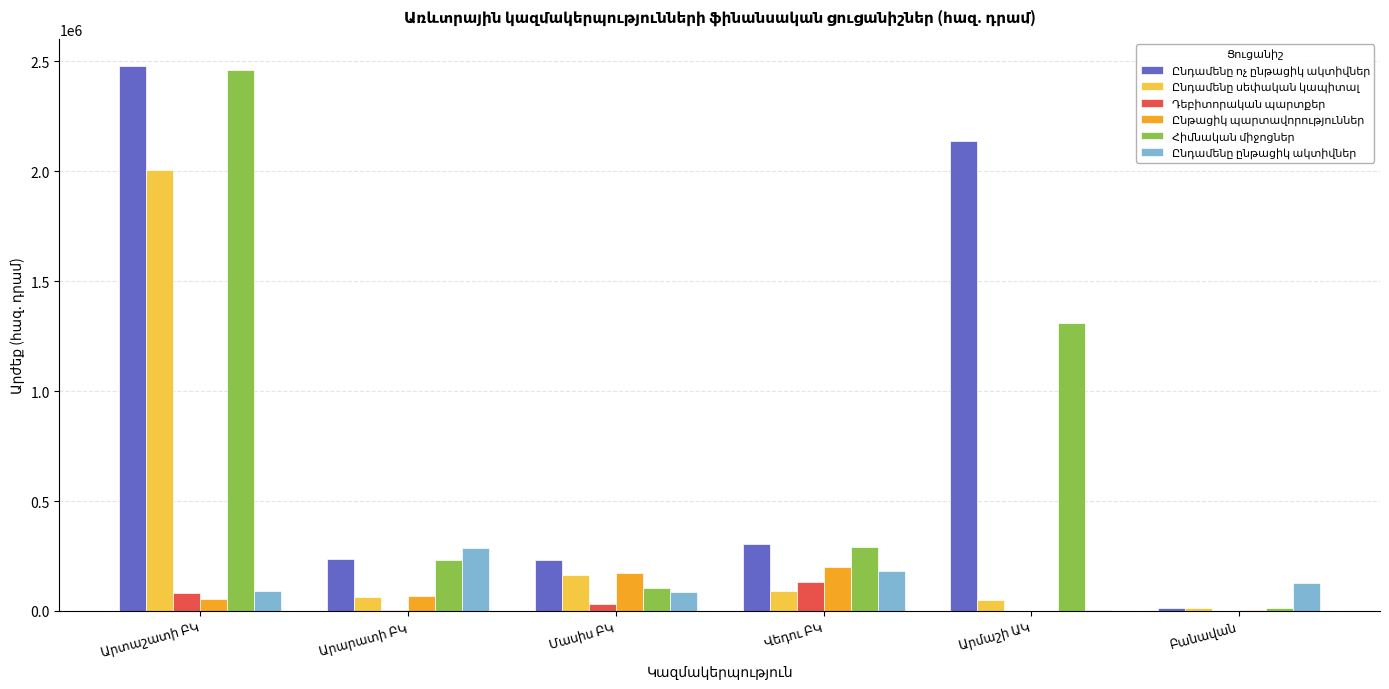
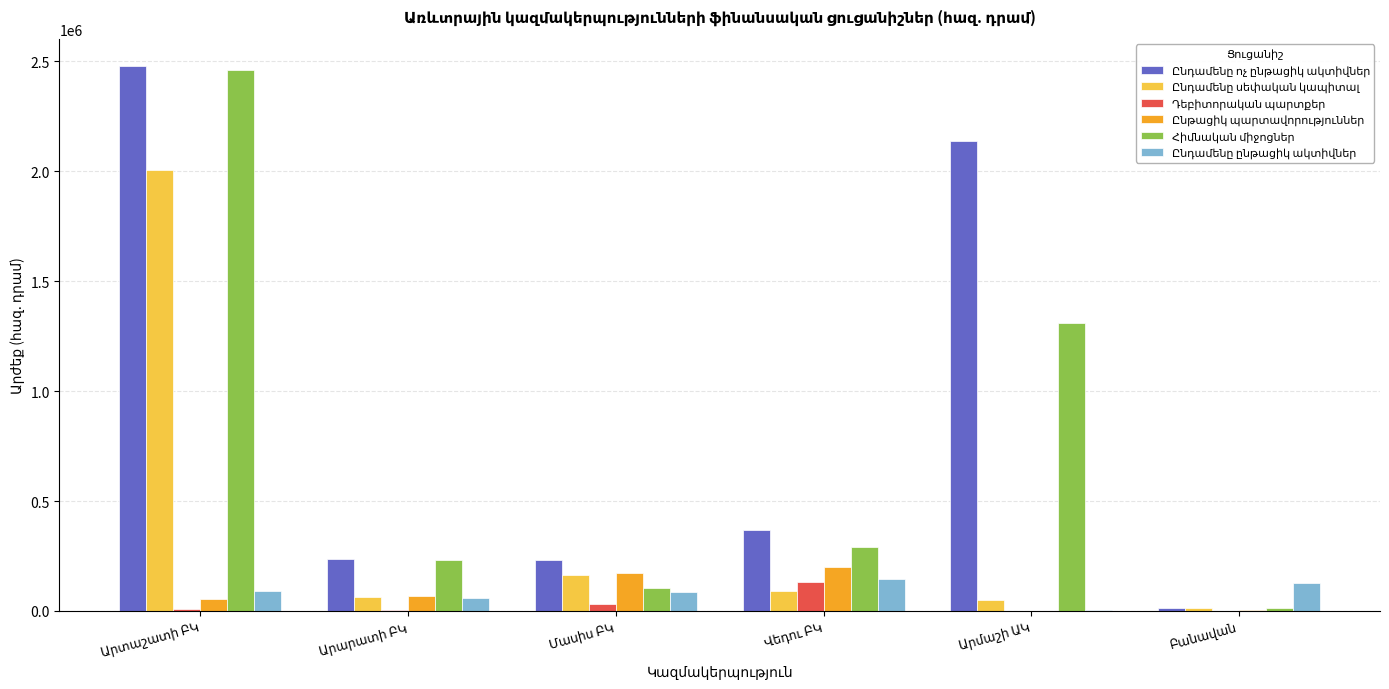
Դեբիտորական պարտքեր, Արտաշատի ԲԿ: 80000 -> 10000
Ընդամենը ընթացիկ ակտիվներ, Արարատի ԲԿ: 290000 -> 60000
Ընդամենը ոչ ընթացիկ ակտիվներ, Վեդու ԲԿ: 300000 -> 370000
Ընդամենը ընթացիկ ակտիվներ, Վեդու ԲԿ: 180000 -> 150000
